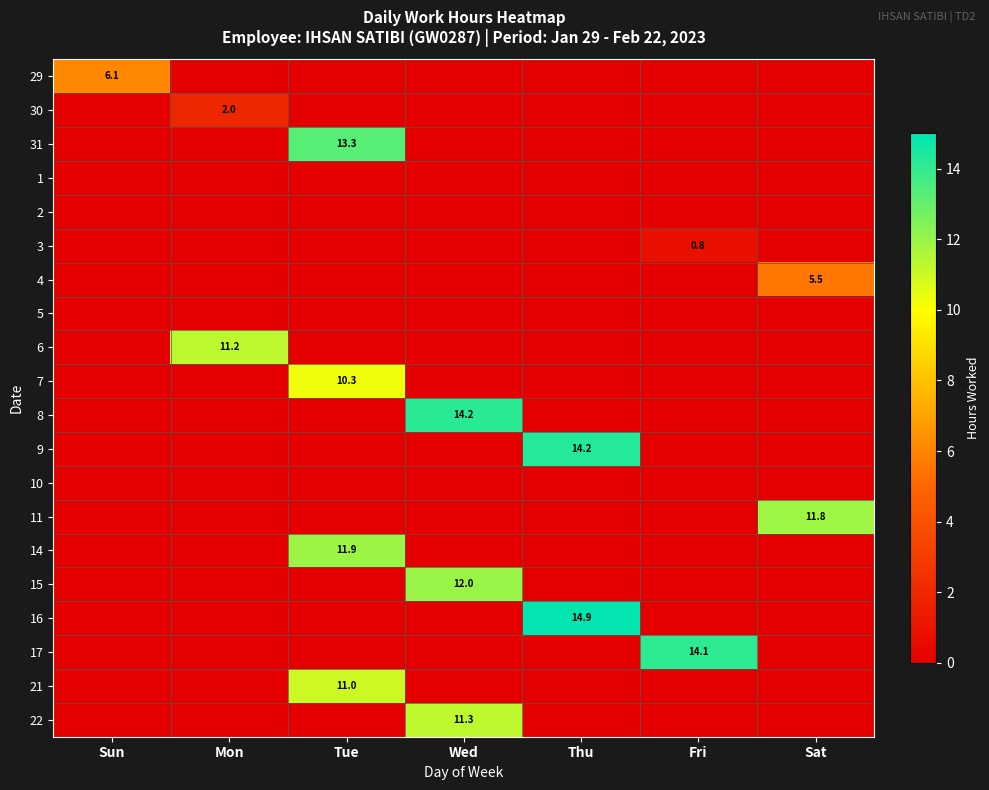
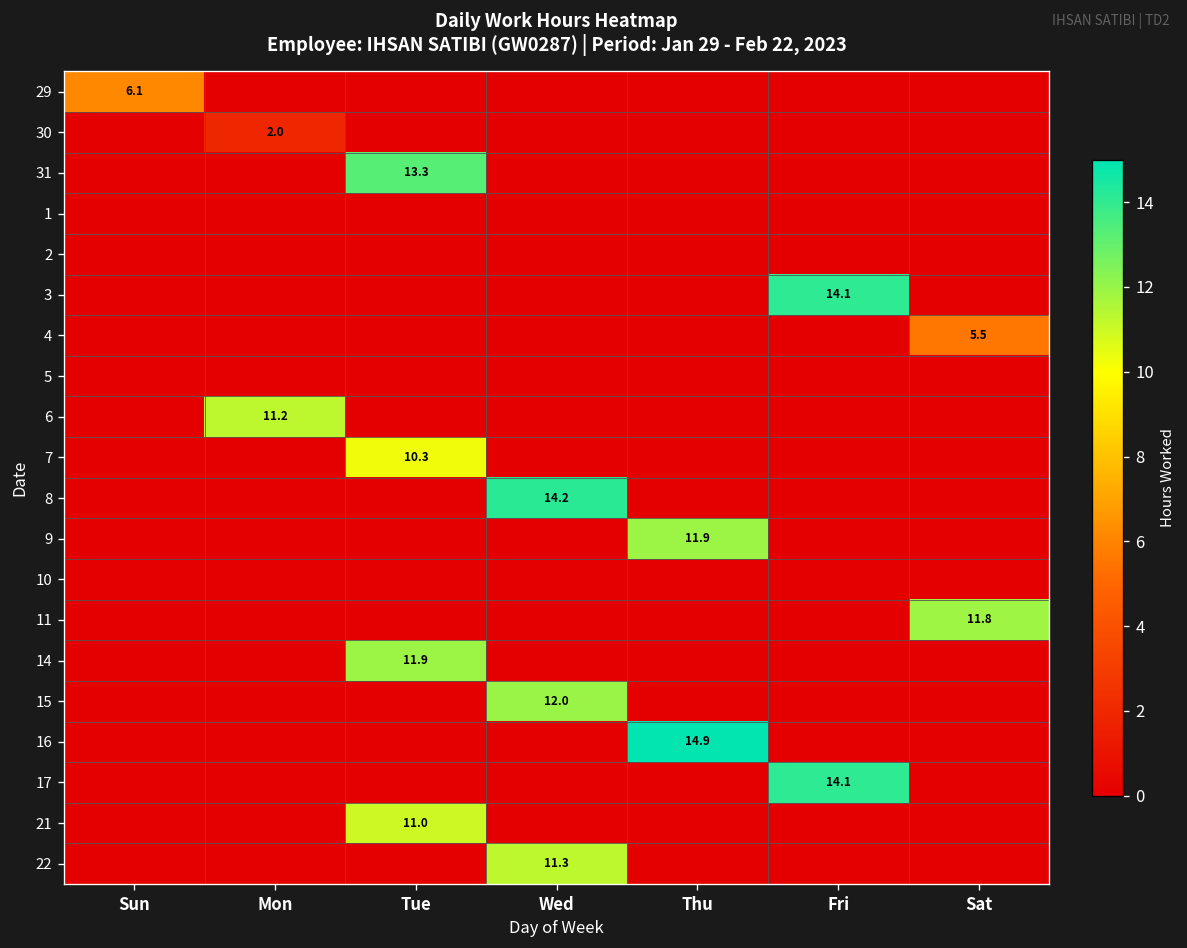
3, Fri: 0.8 -> 14.1
9, Thu: 14.2 -> 11.9
